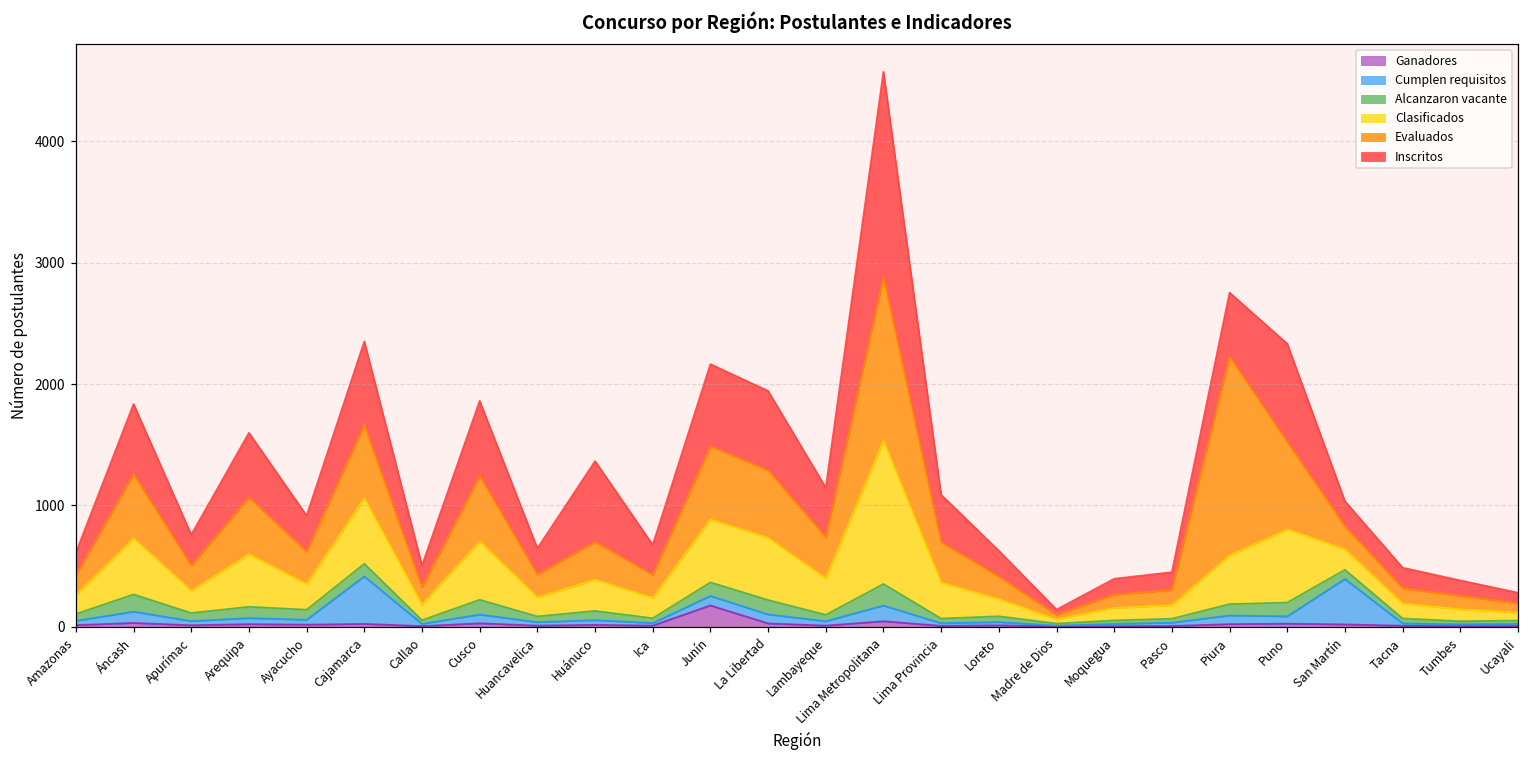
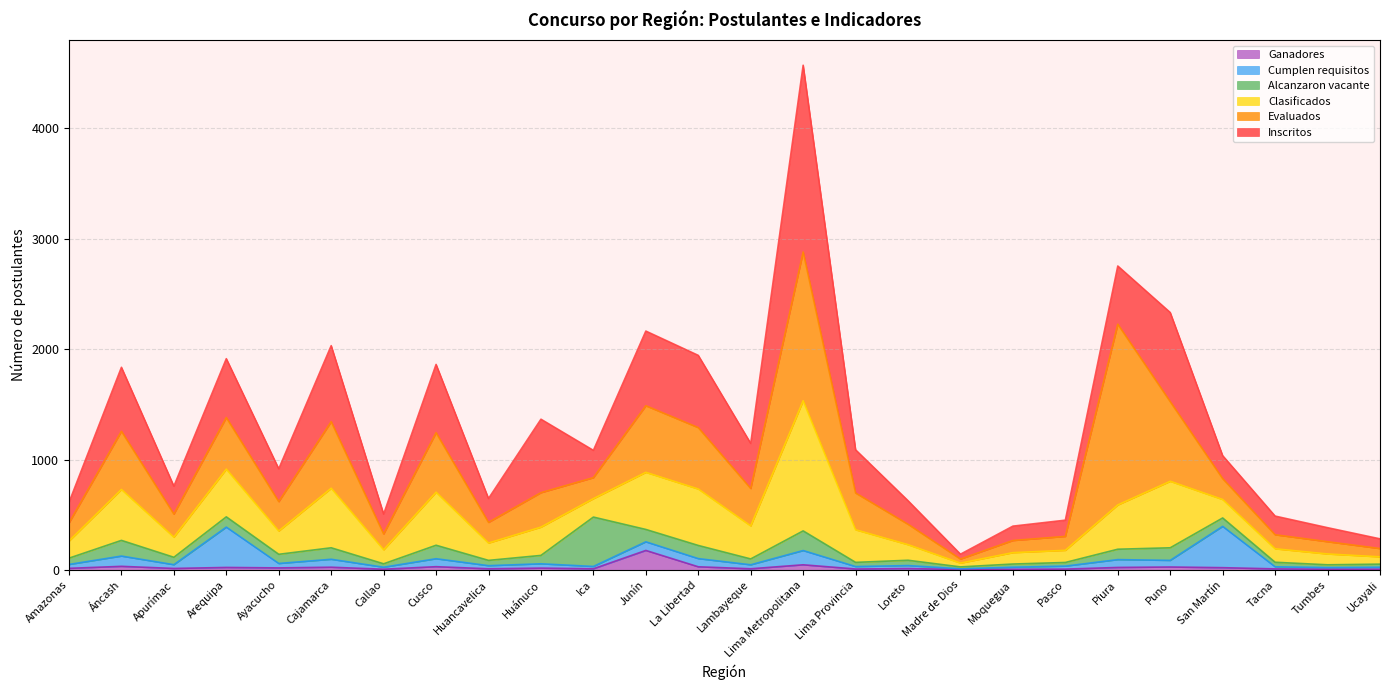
Cumplen requisitos, Arequipa: 50 -> 370
Cumplen requisitos, Cajamarca: 390 -> 70
Alcanzaron vacante, Ica: 40 -> 450
